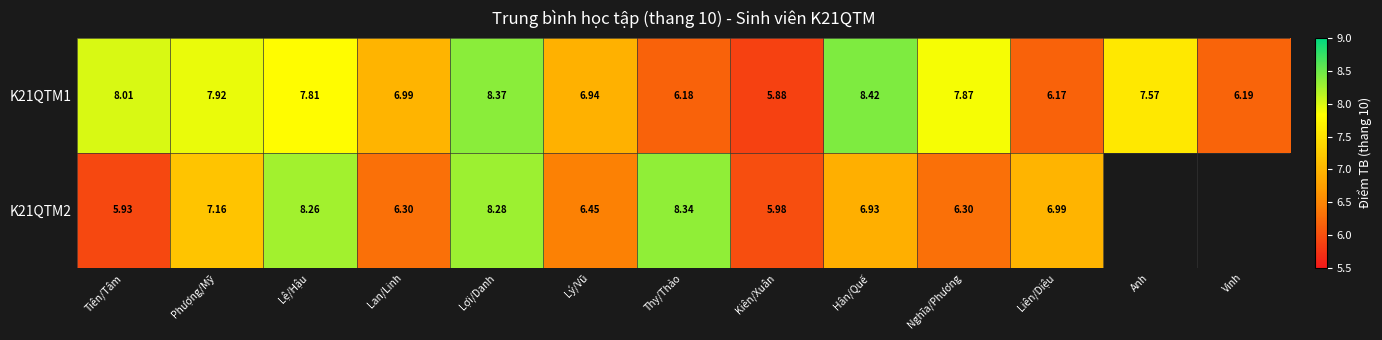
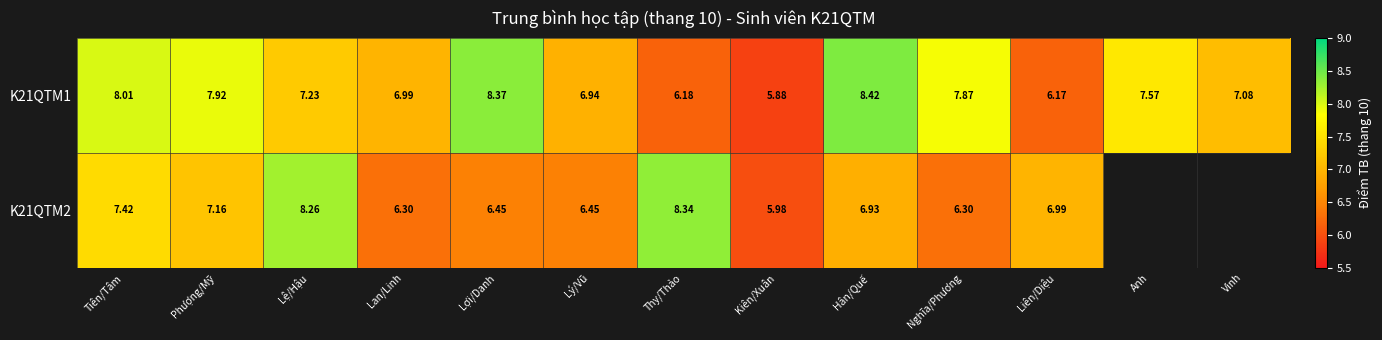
K21QTM1, Lệ/Hậu: 7.81 -> 7.23
K21QTM1, Vinh: 6.19 -> 7.08
K21QTM2, Tiên/Tâm: 5.93 -> 7.42
K21QTM2, Lợi/Danh: 8.28 -> 6.45
